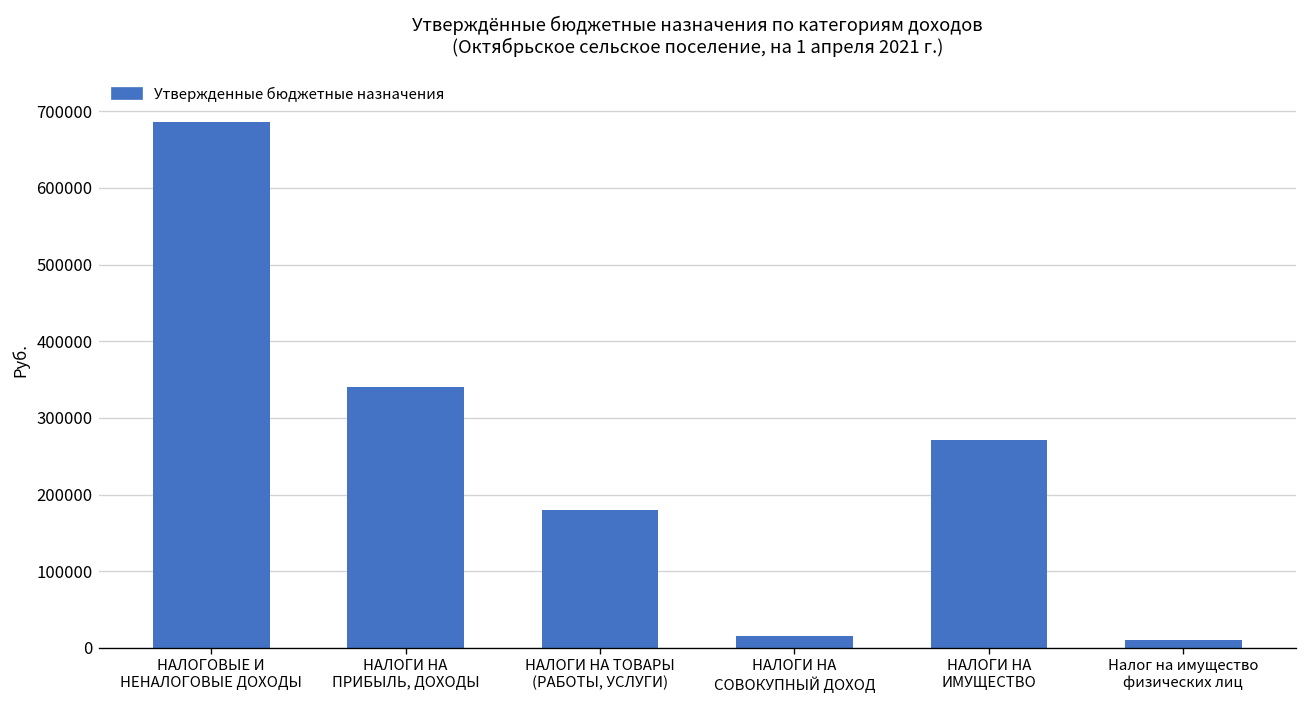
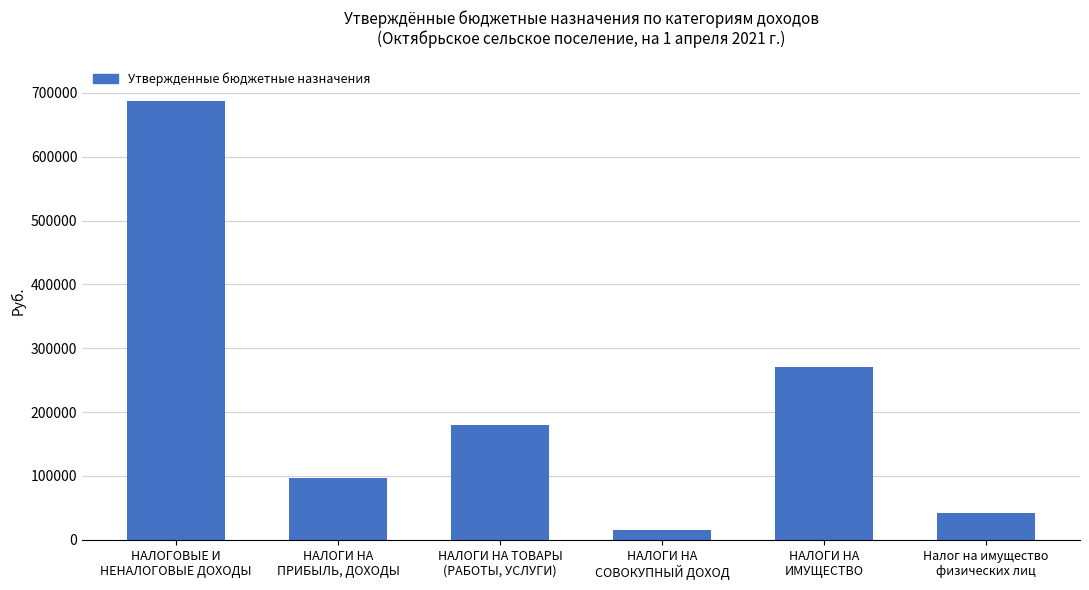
НАЛОГИ НА ПРИБЫЛЬ, ДОХОДЫ: 340000 -> 100000
Налог на имущество физических лиц: 10000 -> 40000
